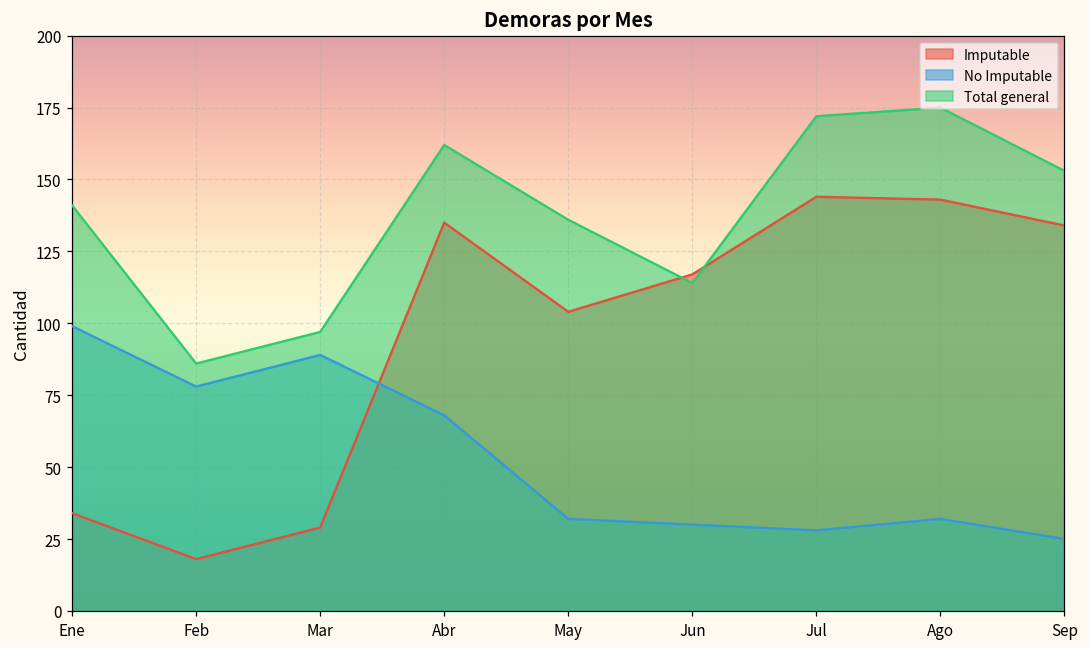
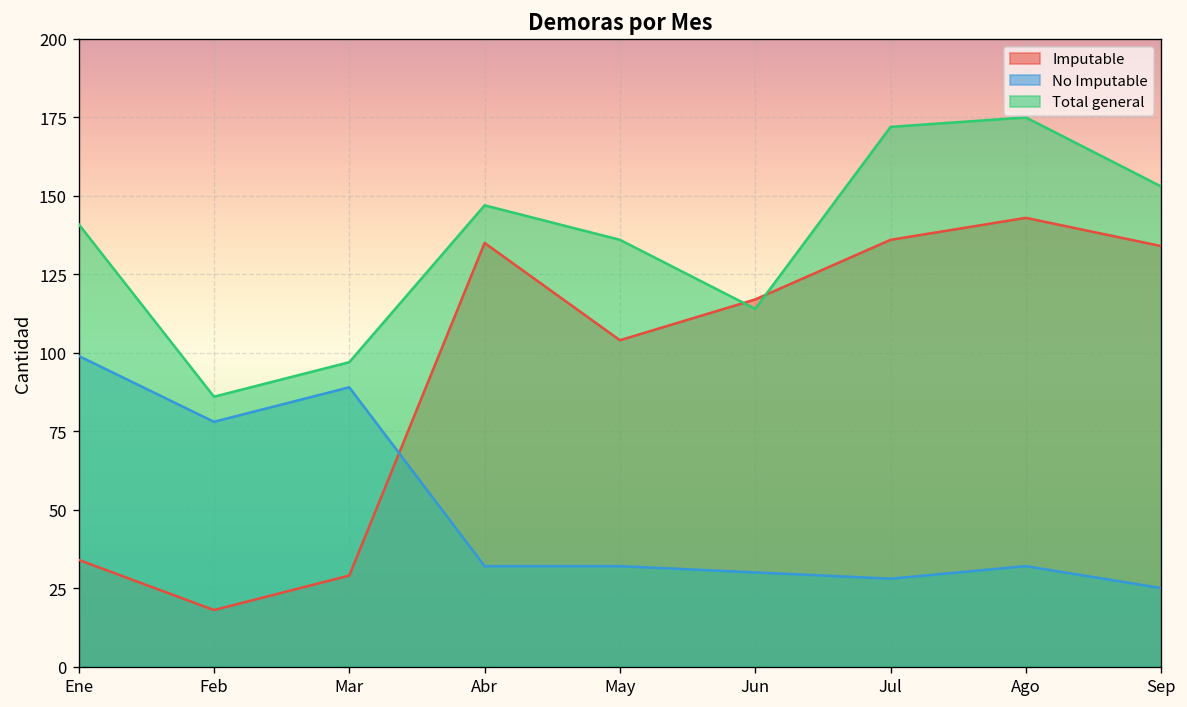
No Imputable, Abr: 68 -> 32
Total general, Abr: 162 -> 147
Imputable, Jul: 144 -> 136
